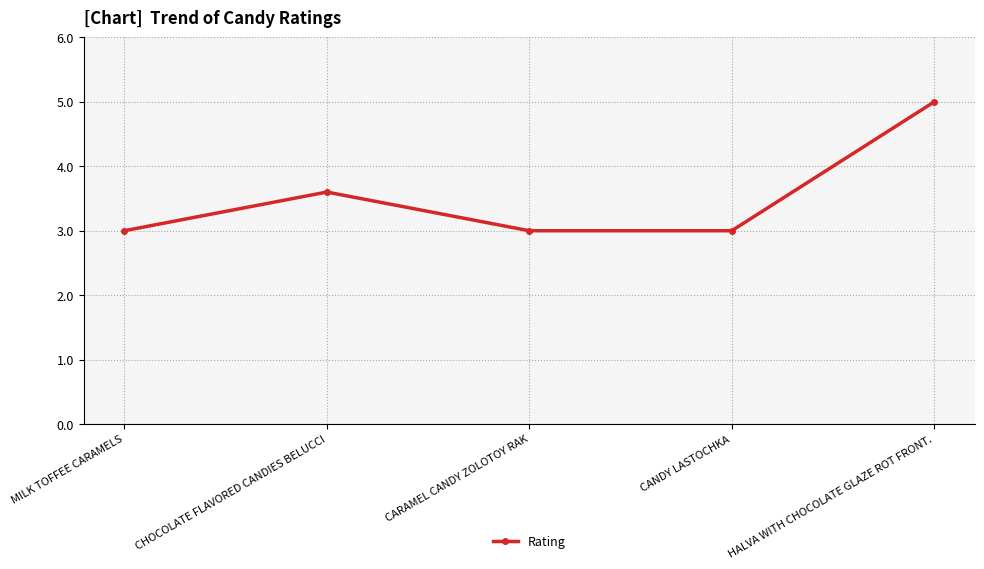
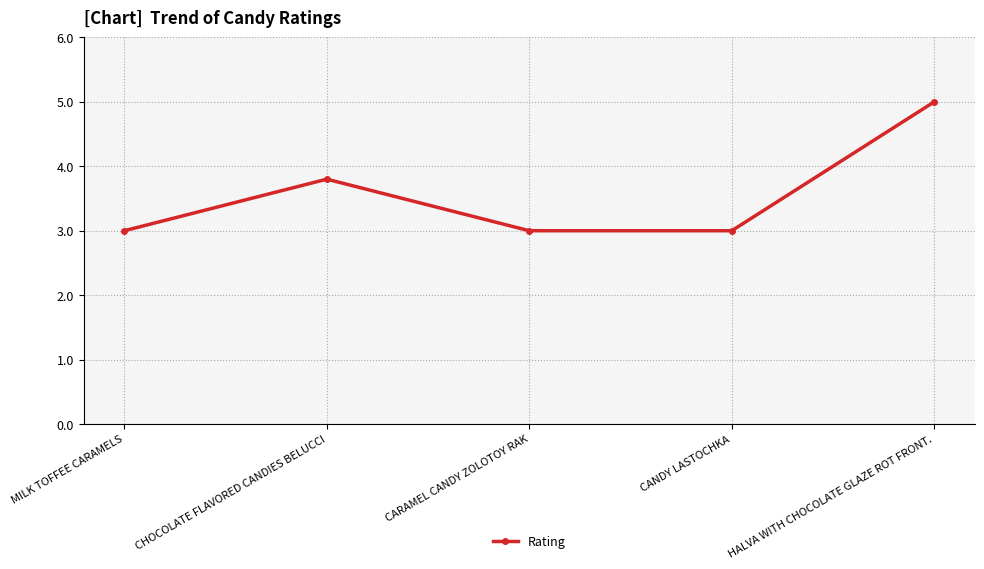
CHOCOLATE FLAVORED CANDIES BELUCCI: 3.6 -> 3.8
